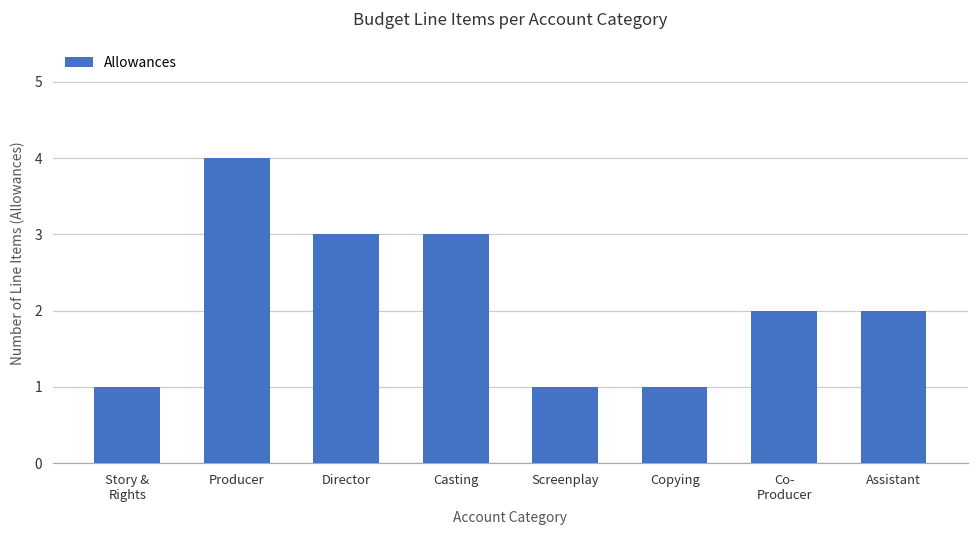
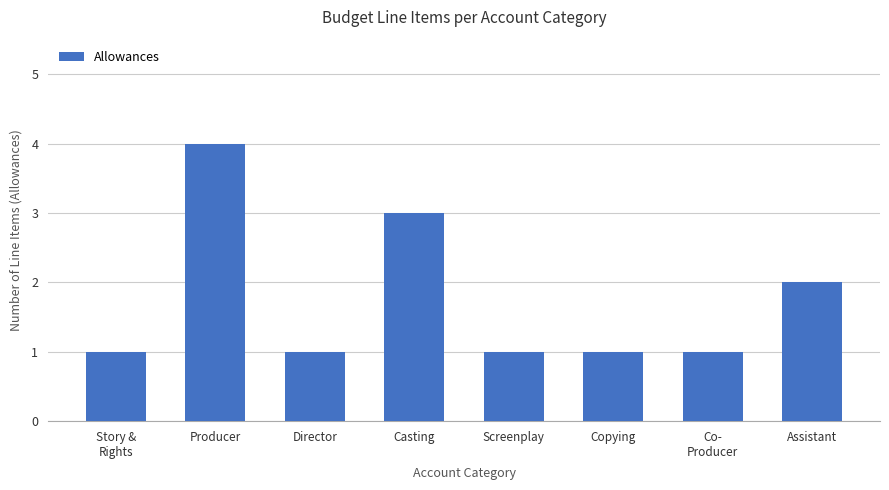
Director: 3 -> 1
Co- Producer: 2 -> 1
